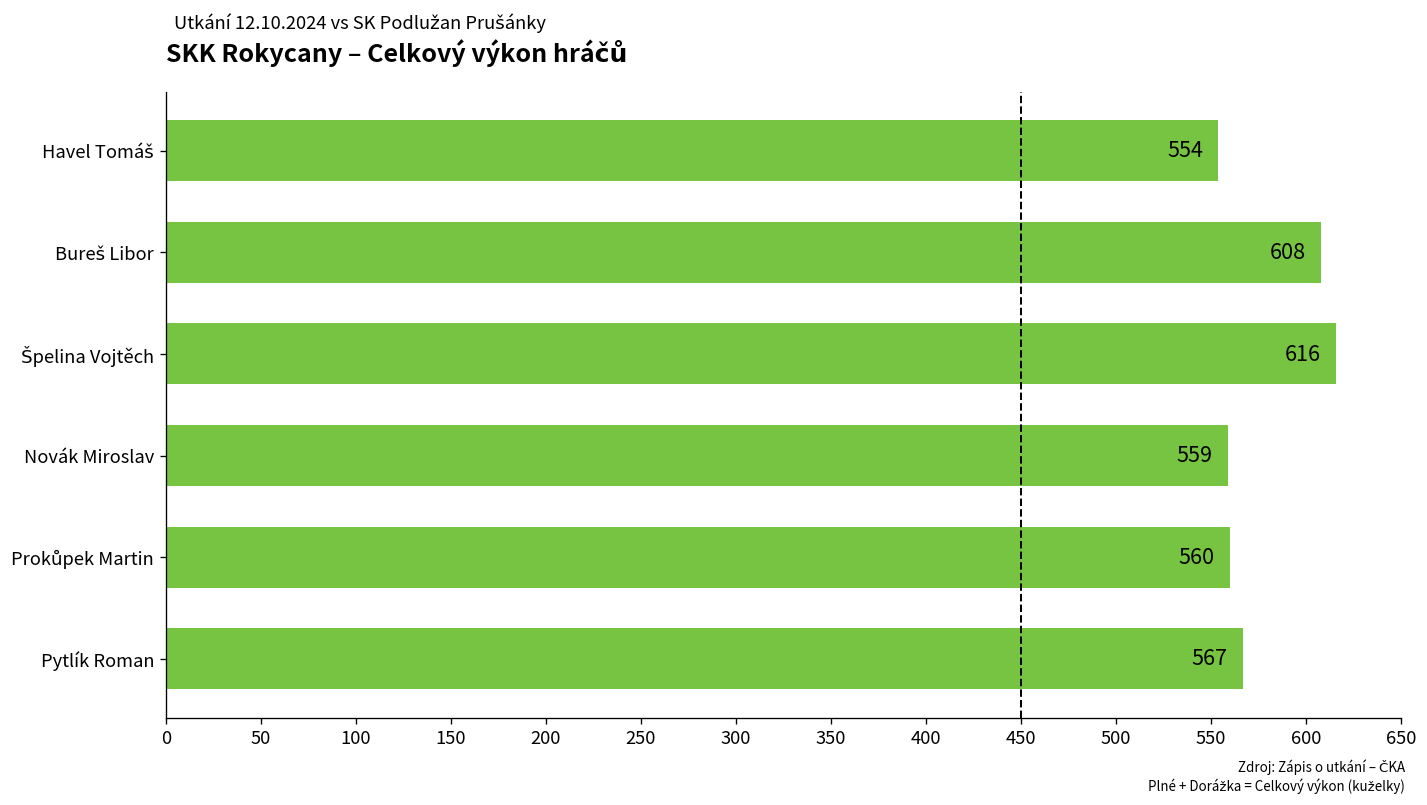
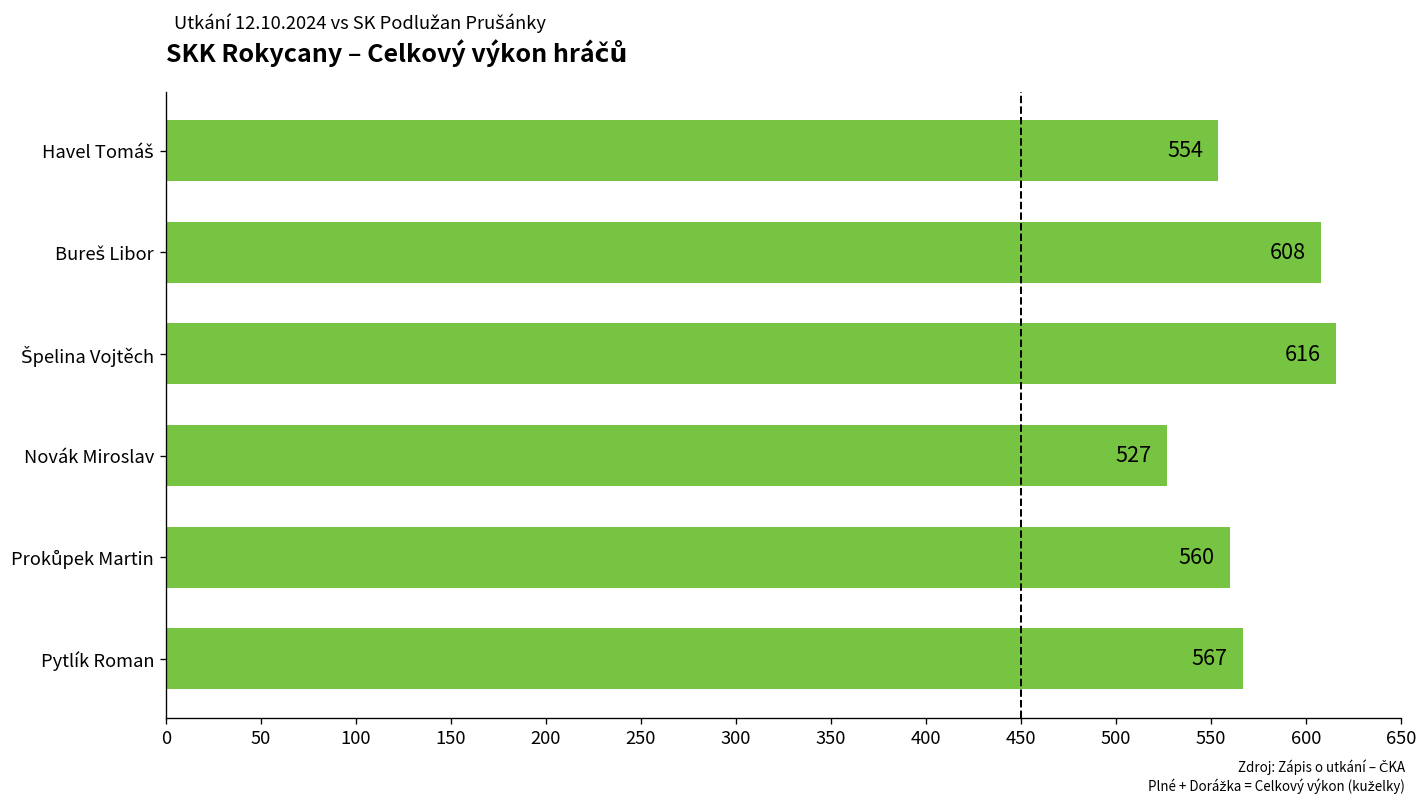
Novák Miroslav: 559 -> 527
